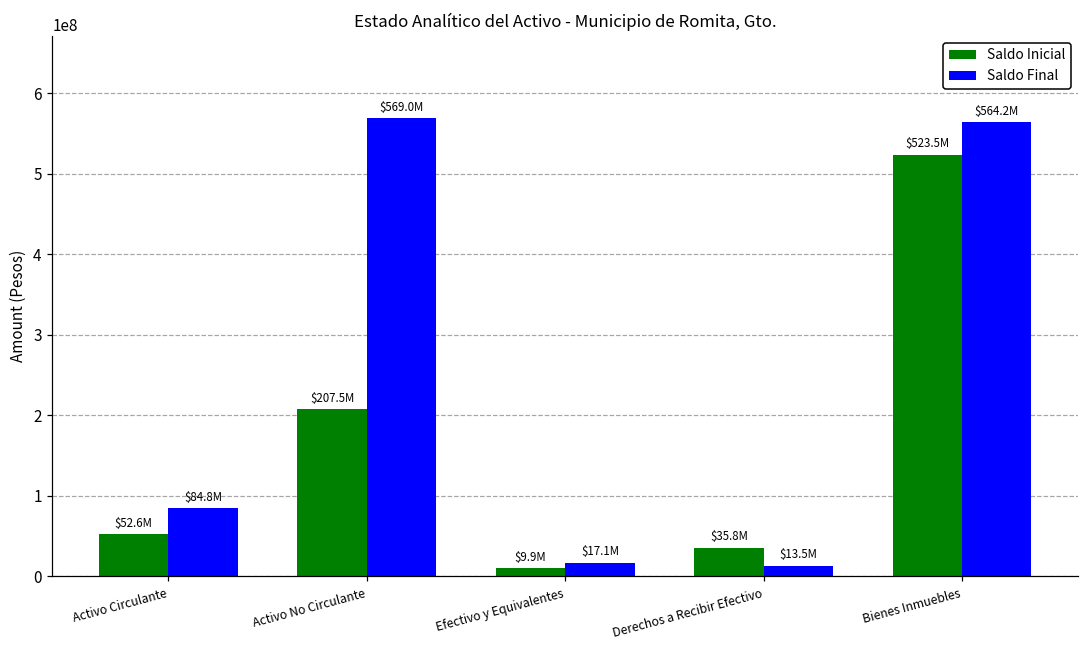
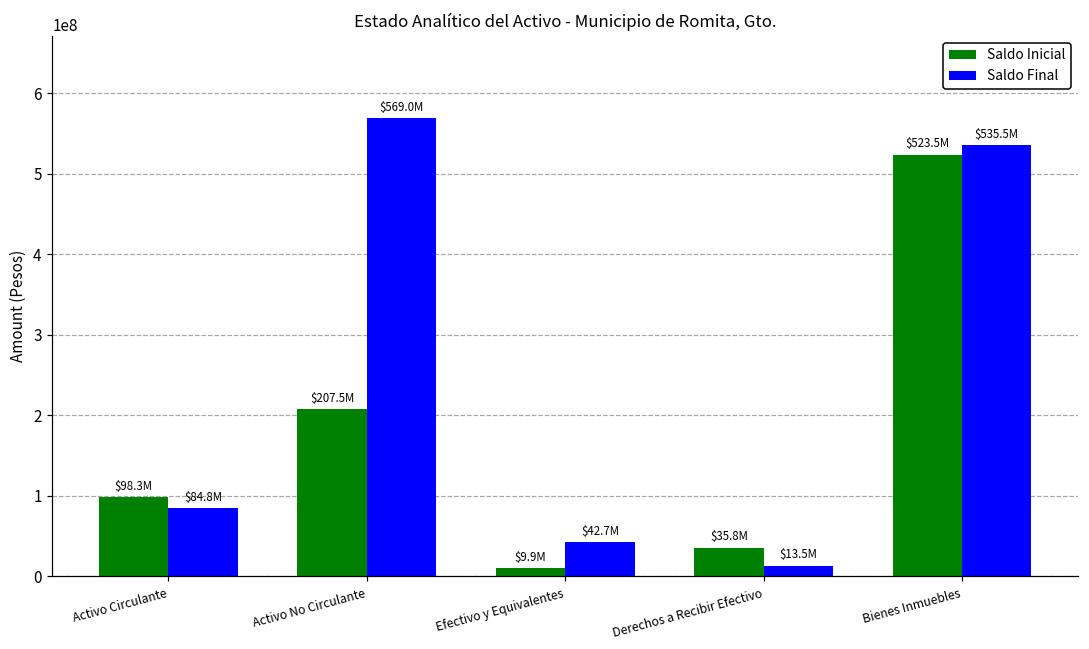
Saldo Inicial, Activo Circulante: $52.6M -> $98.3M
Saldo Final, Efectivo y Equivalentes: $17.1M -> $42.7M
Saldo Final, Bienes Inmuebles: $564.2M -> $535.5M
